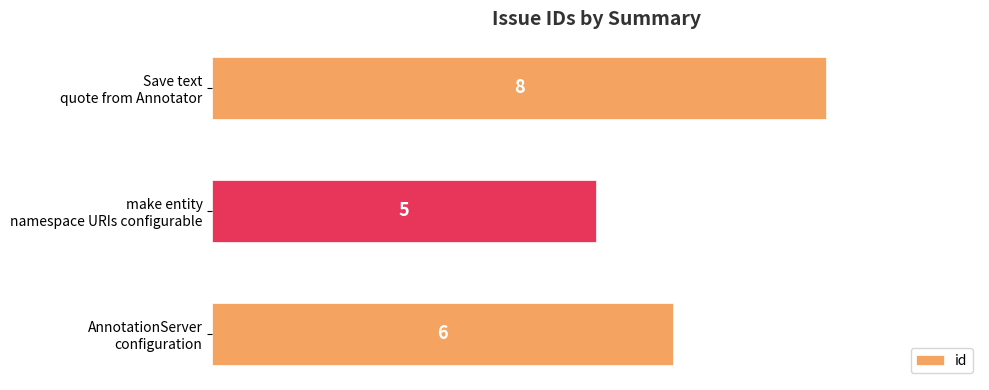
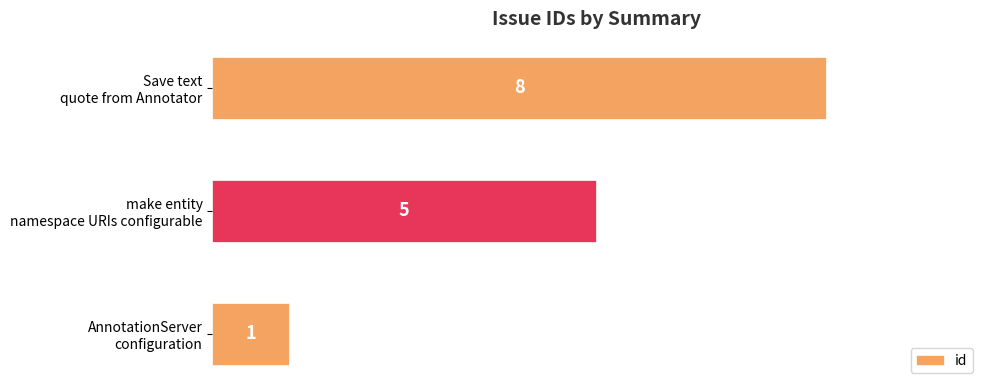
AnnotationServer configuration: 6 -> 1
